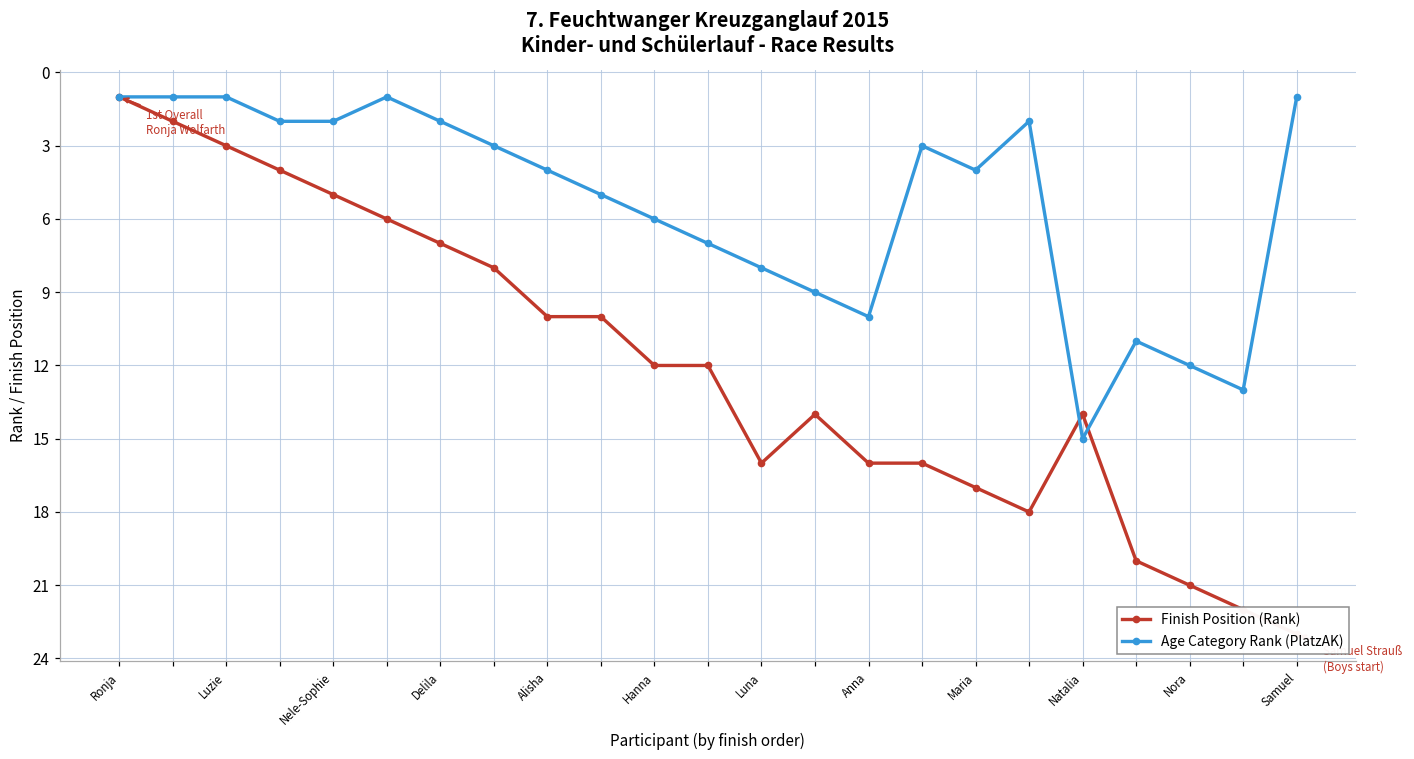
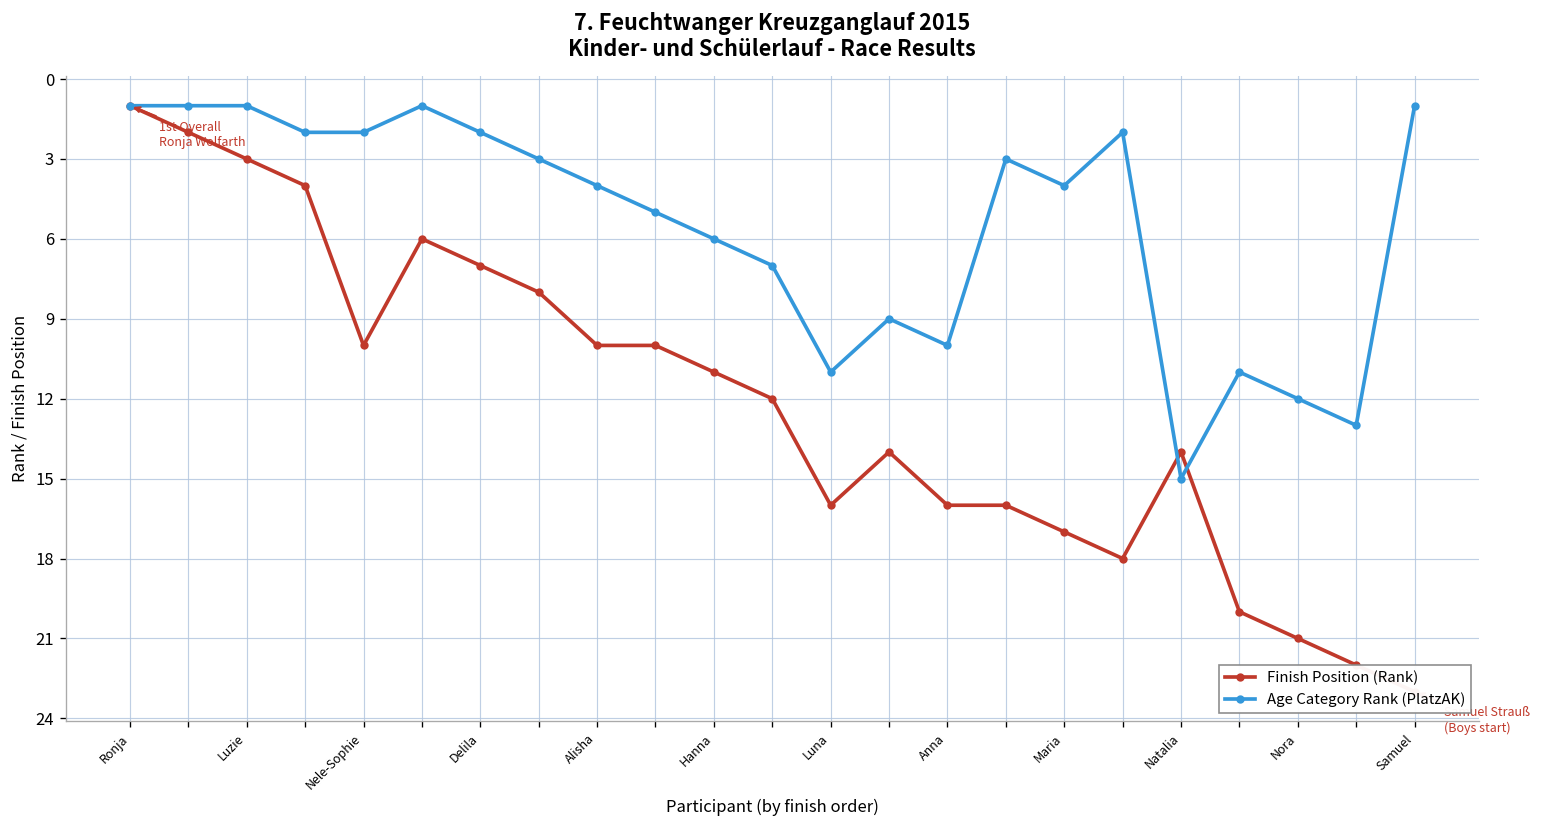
Finish Position (Rank), Nele-Sophie: 5 -> 10
Finish Position (Rank), Hanna: 12 -> 11
Age Category Rank (PlatzAK), Luna: 8 -> 11
